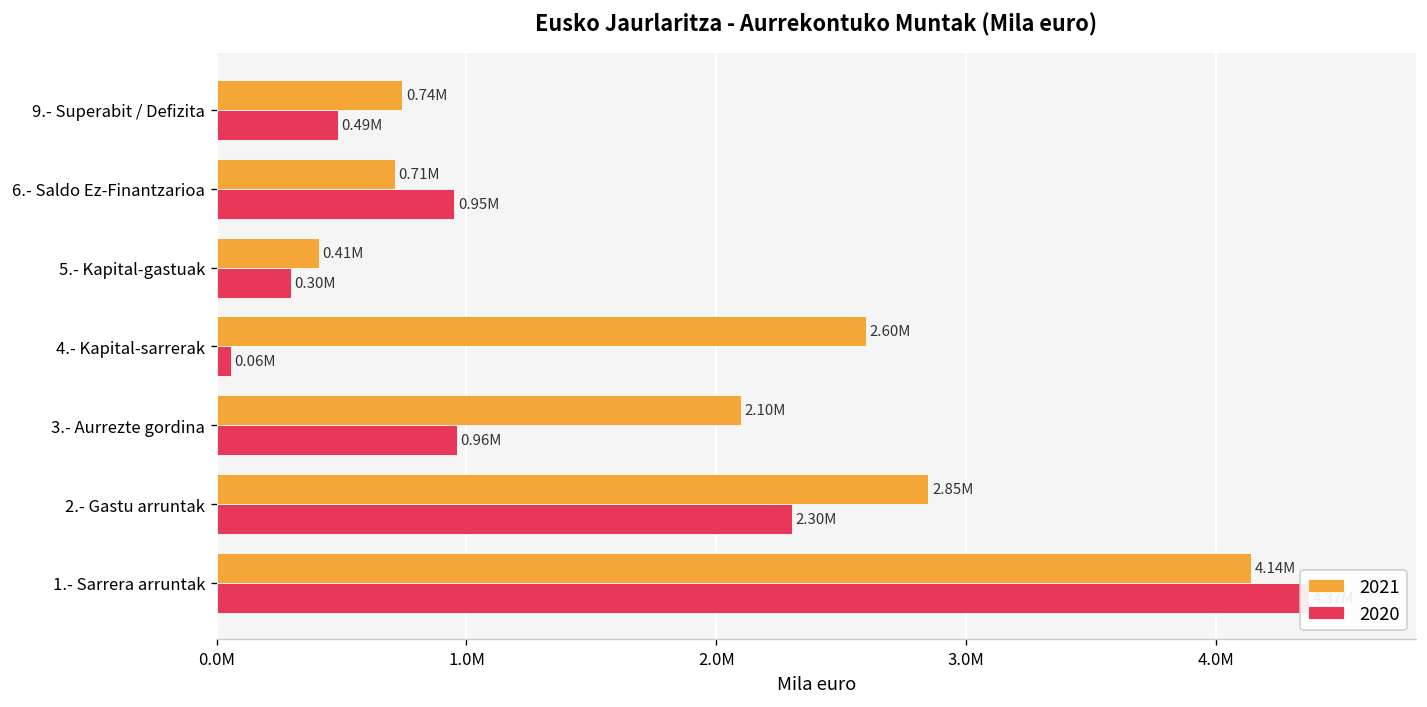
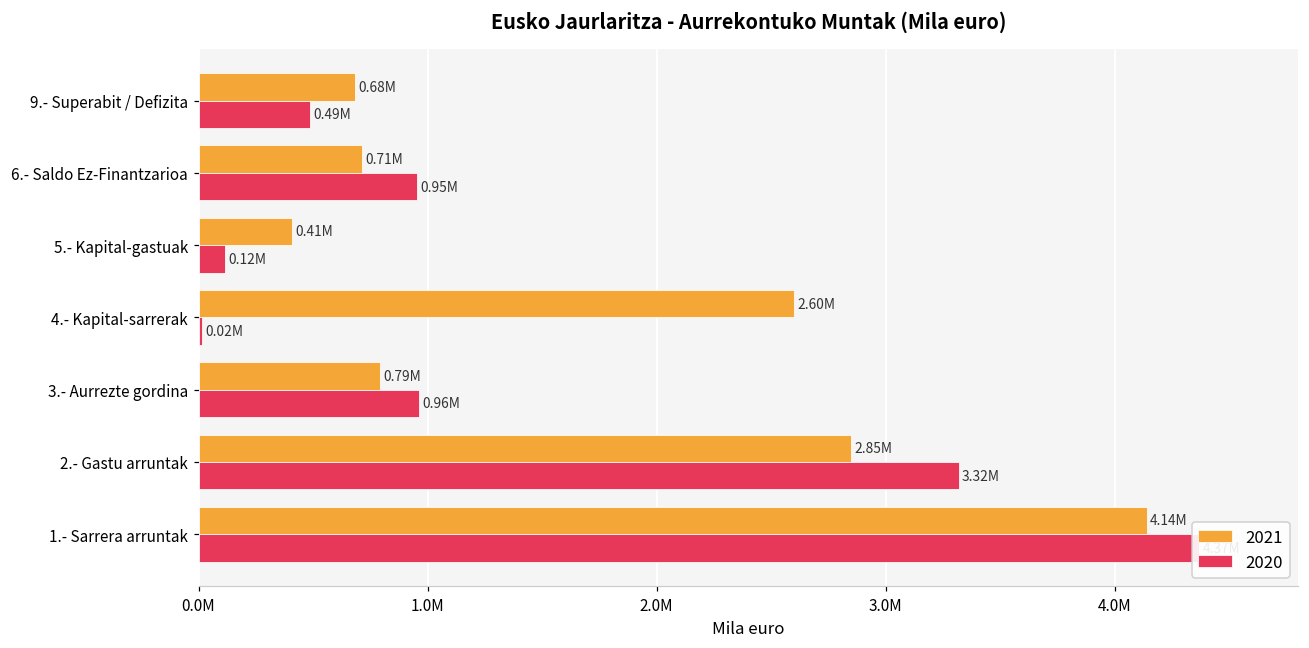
2021, 9.- Superabit / Defizita: 0.74M -> 0.68M
2020, 5.- Kapital-gastuak: 0.30M -> 0.12M
2020, 4.- Kapital-sarrerak: 0.06M -> 0.02M
2021, 3.- Aurrezte gordina: 2.10M -> 0.79M
2020, 2.- Gastu arruntak: 2.30M -> 3.32M
